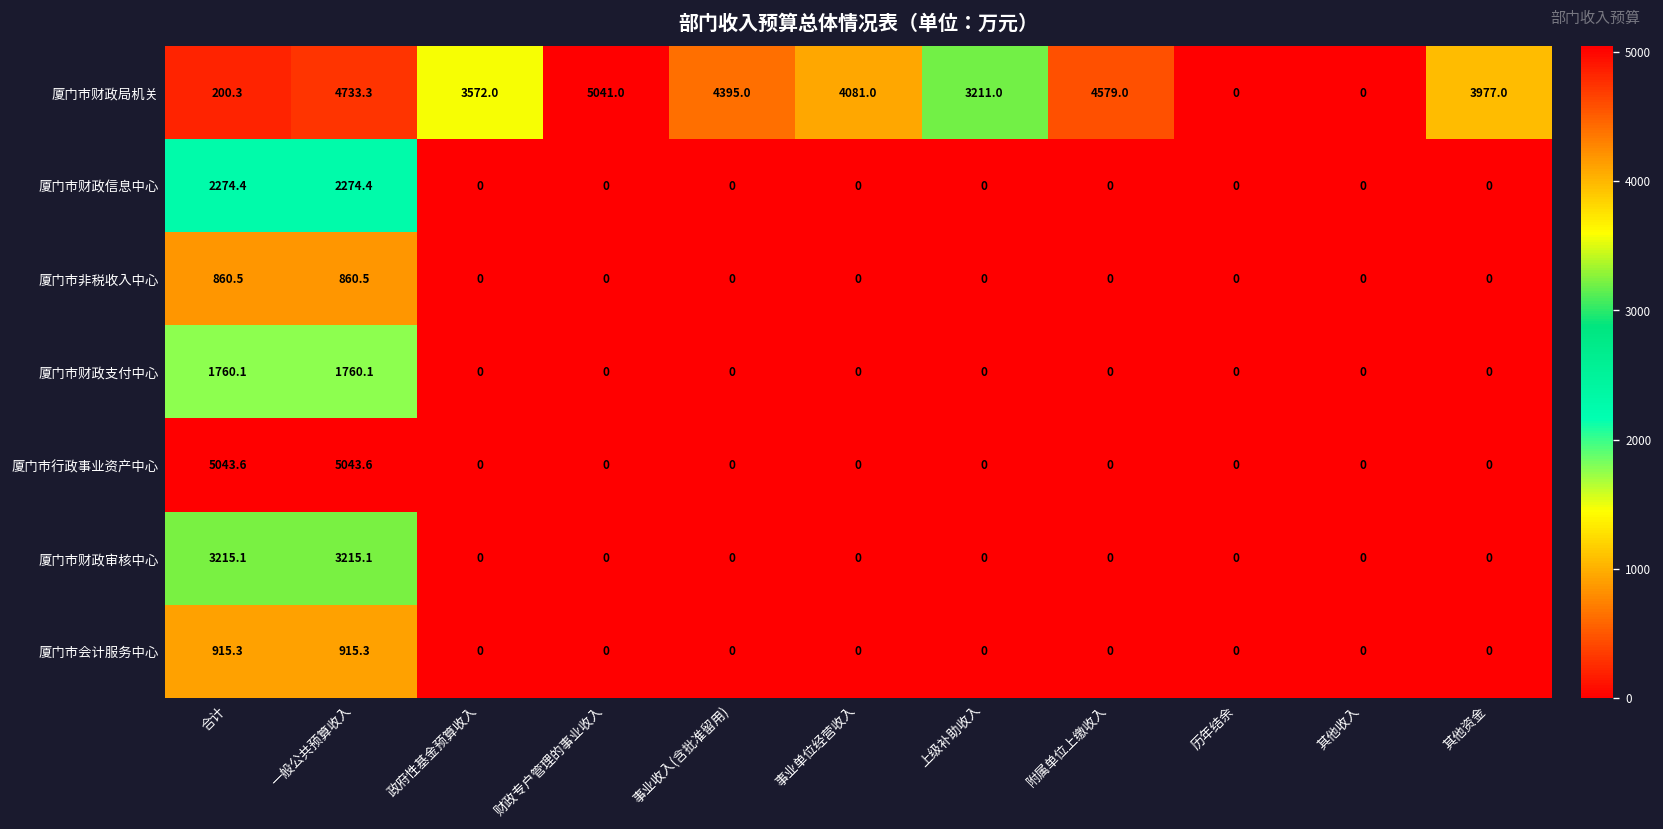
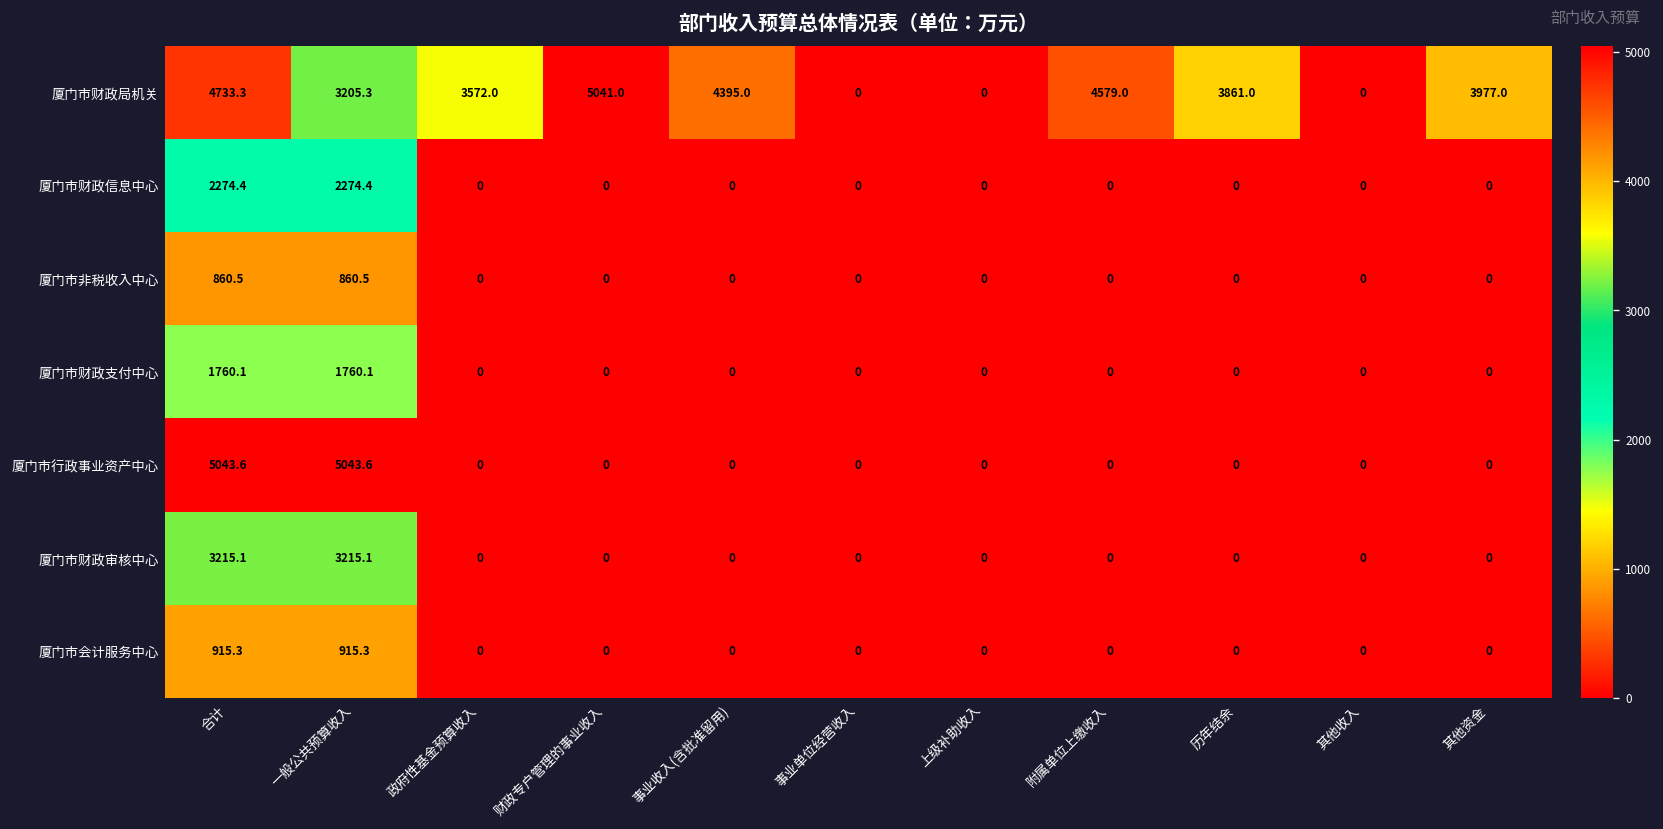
厦门市财政局机关, 合计: 200.3 -> 4733.3
厦门市财政局机关, 一般公共预算收入: 4733.3 -> 3205.3
厦门市财政局机关, 事业单位经营收入: 4081.0 -> 0
厦门市财政局机关, 上级补助收入: 3211.0 -> 0
厦门市财政局机关, 历年结余: 0 -> 3861.0
